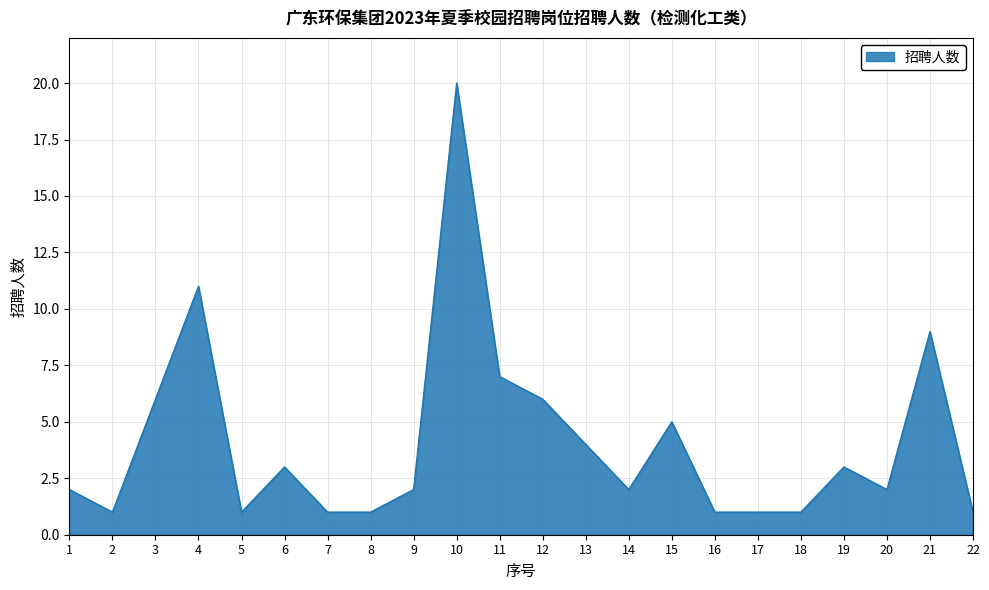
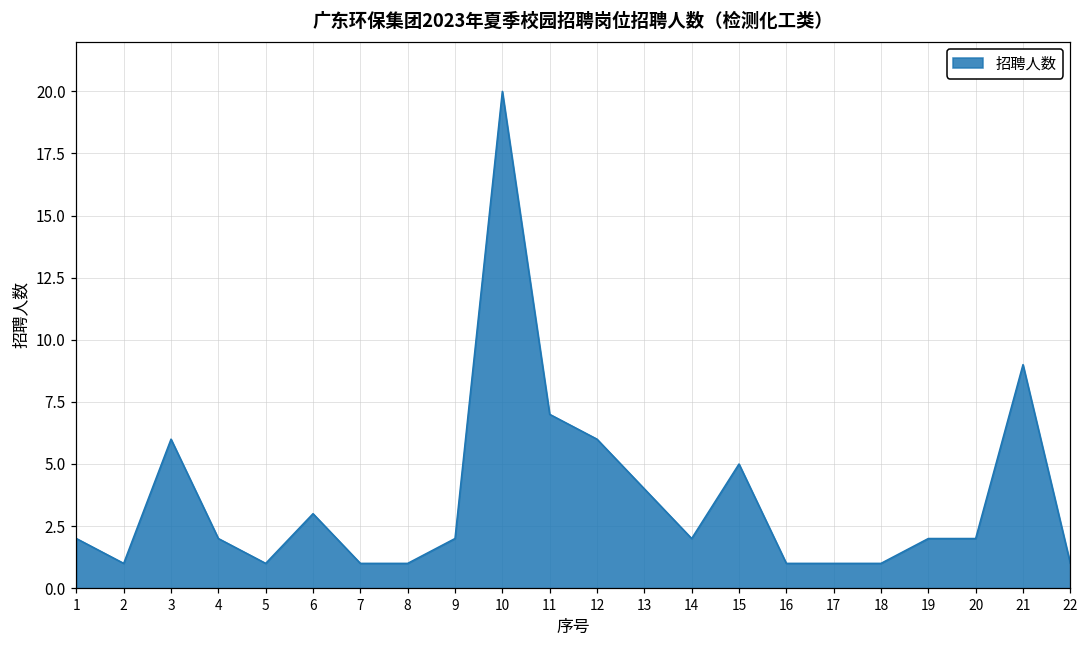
4: 11 -> 2
19: 3 -> 2
